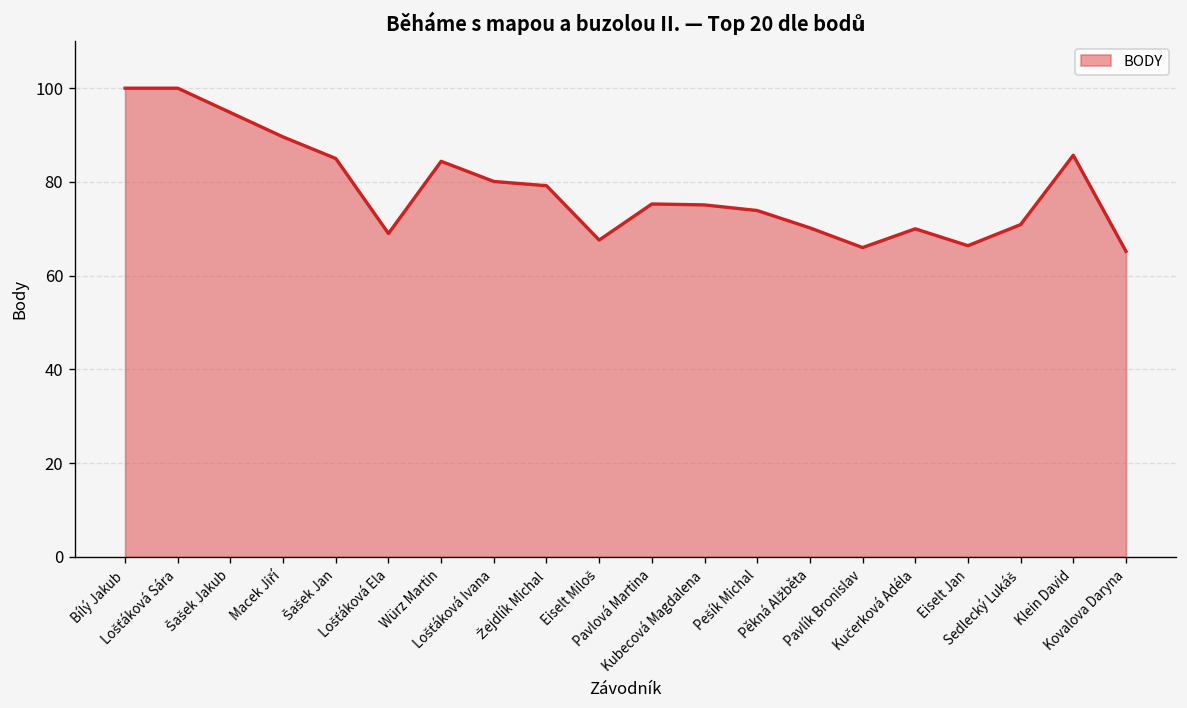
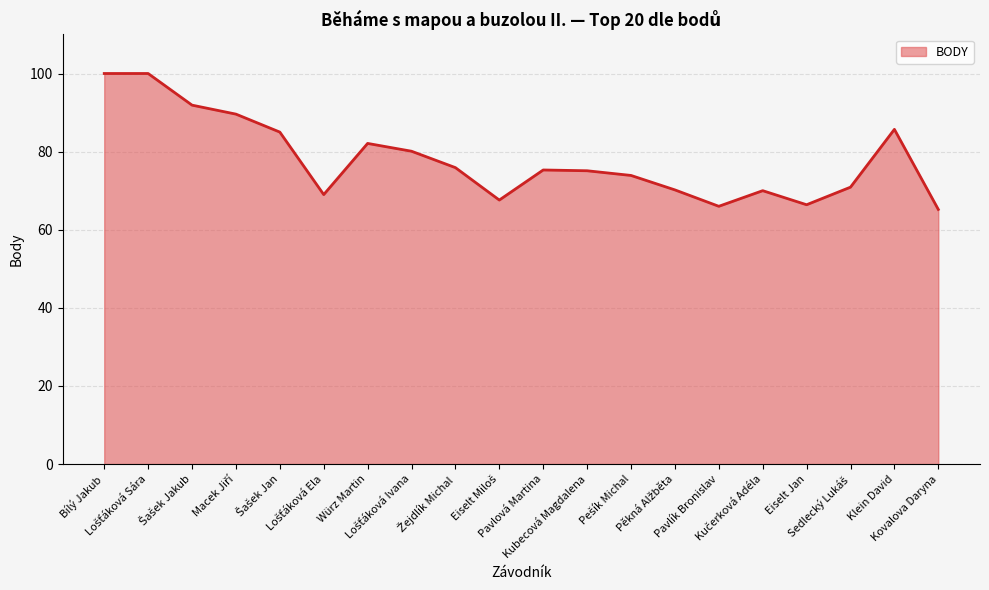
Šašek Jakub: 95 -> 92
Würz Martin: 84 -> 82
Žejdlík Michal: 79 -> 76
